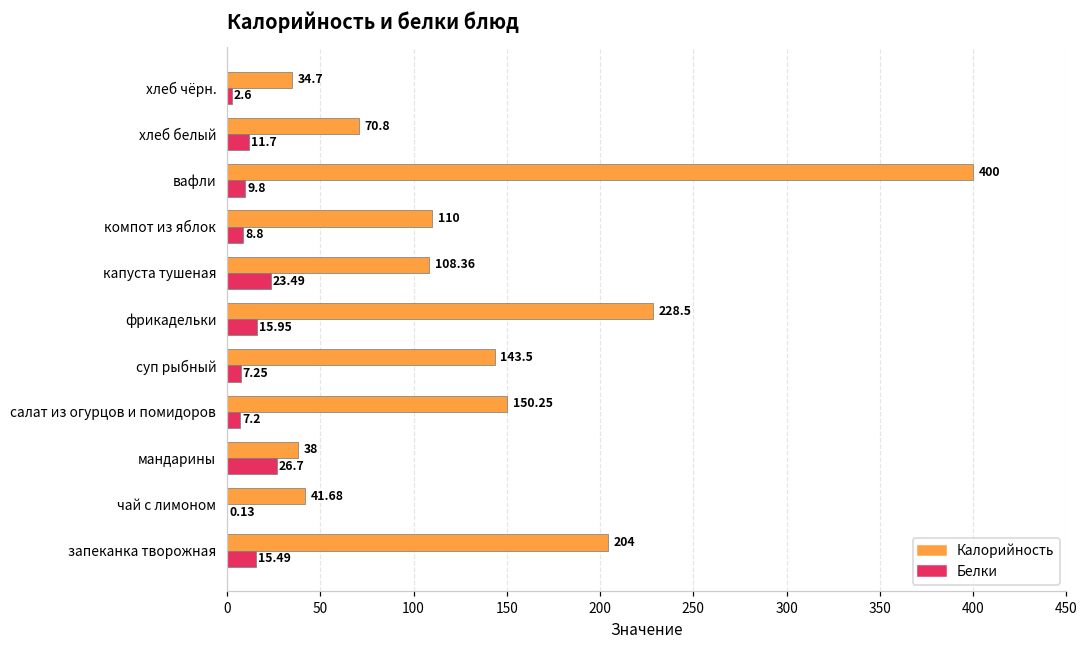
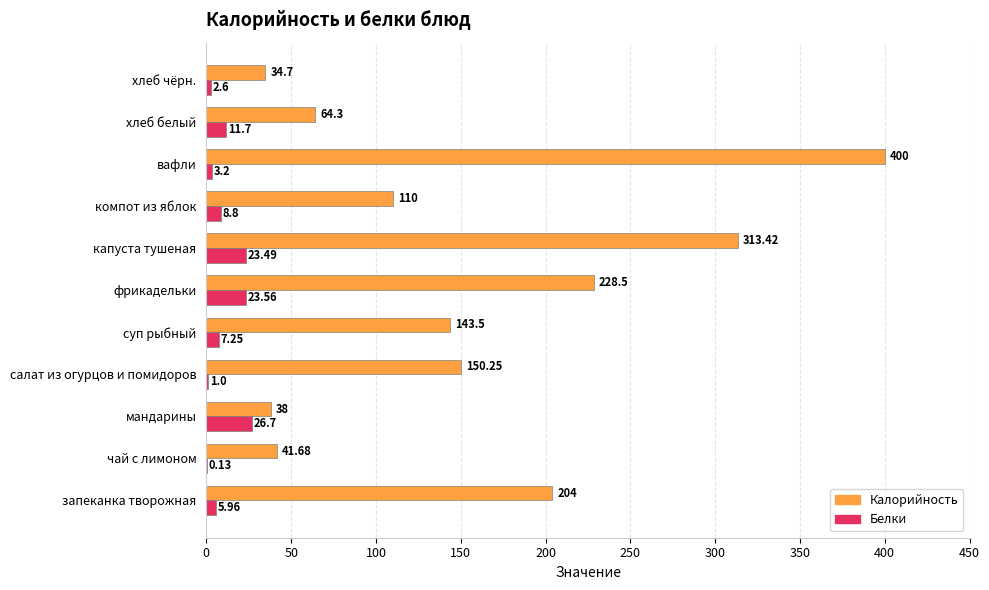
Калорийность, хлеб белый: 70.8 -> 64.3
Белки, вафли: 9.8 -> 3.2
Калорийность, капуста тушеная: 108.36 -> 313.42
Белки, фрикадельки: 15.95 -> 23.56
Белки, салат из огурцов и помидоров: 7.2 -> 1.0
Белки, запеканка творожная: 15.49 -> 5.96
